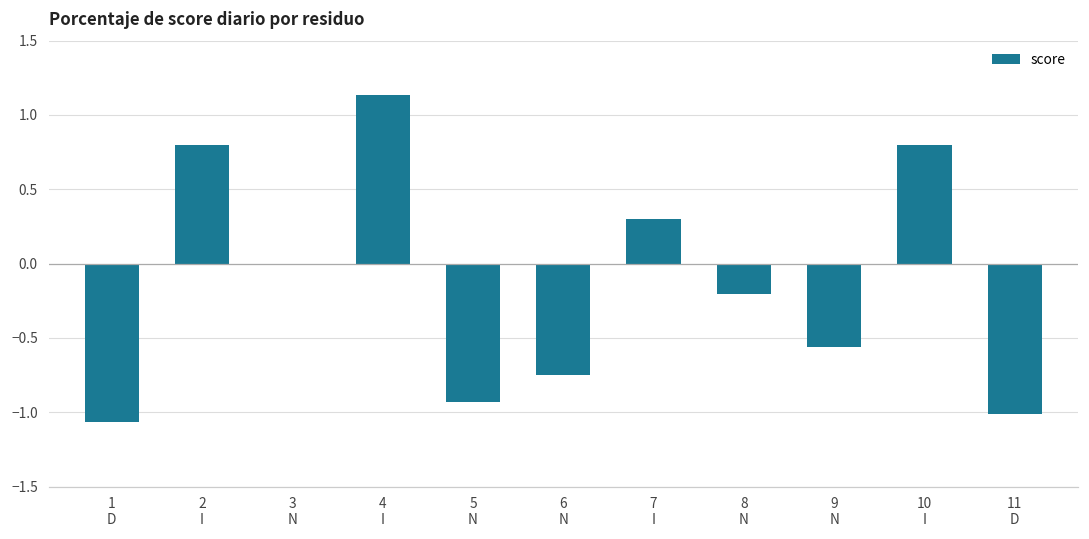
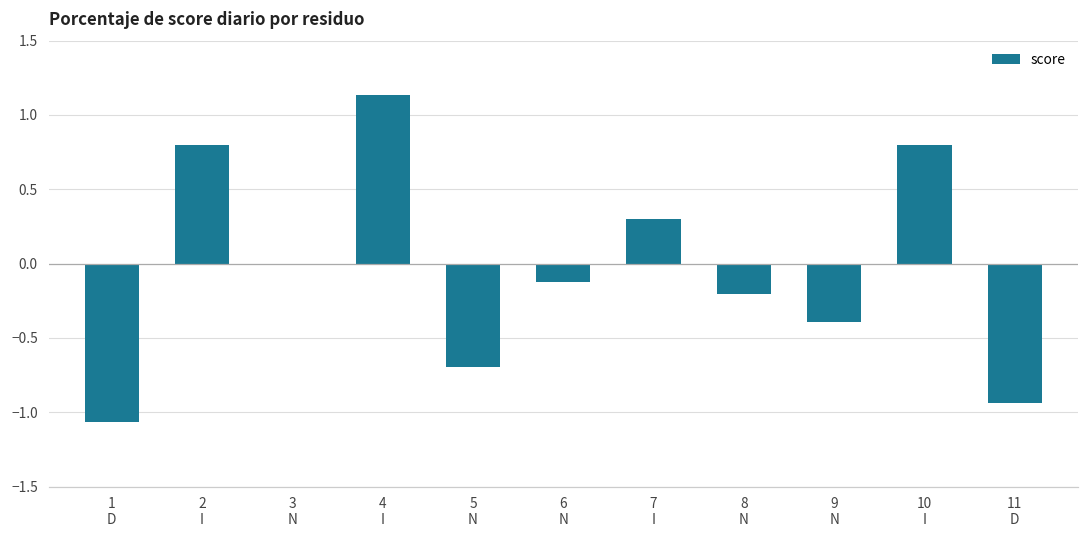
5 N: -0.93 -> -0.70
6 N: -0.75 -> -0.12
9 N: -0.56 -> -0.39
11 D: -1.01 -> -0.94
